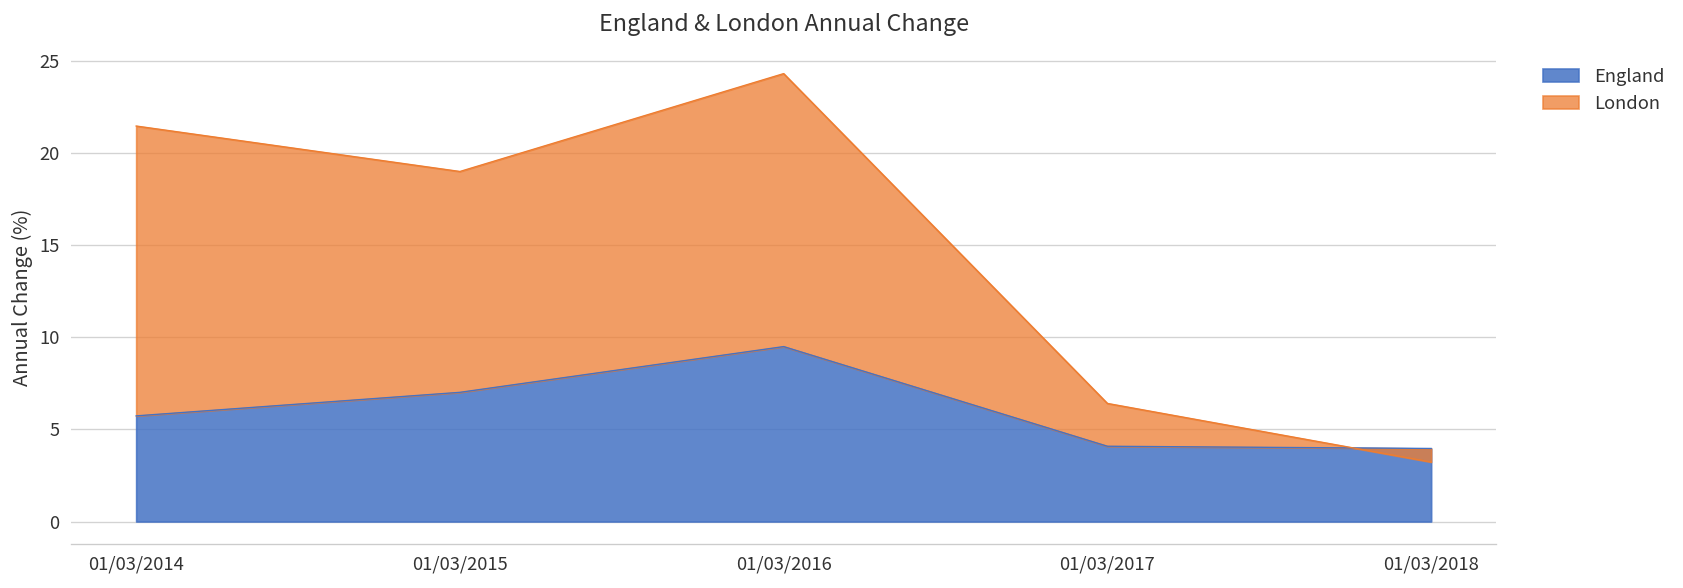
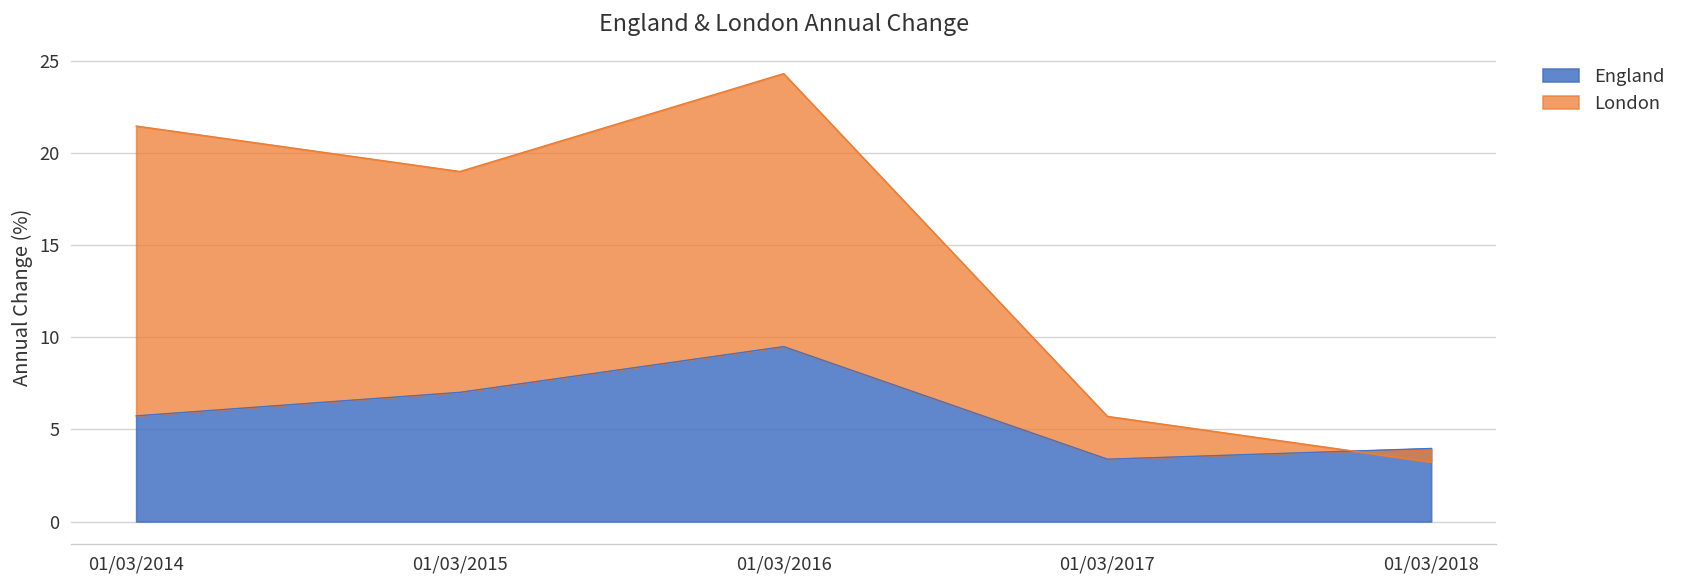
England, 01/03/2017: 4.1 -> 3.4
